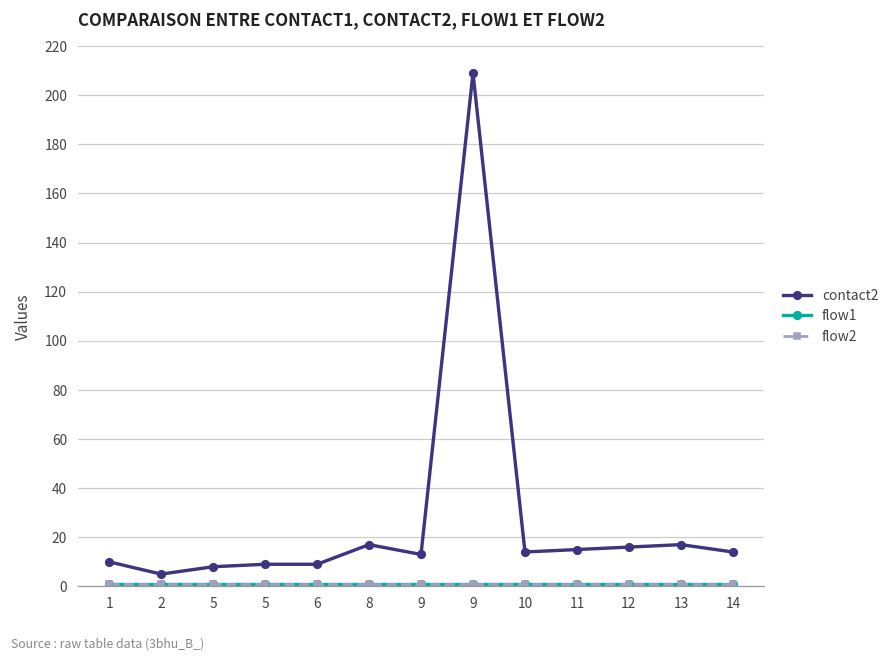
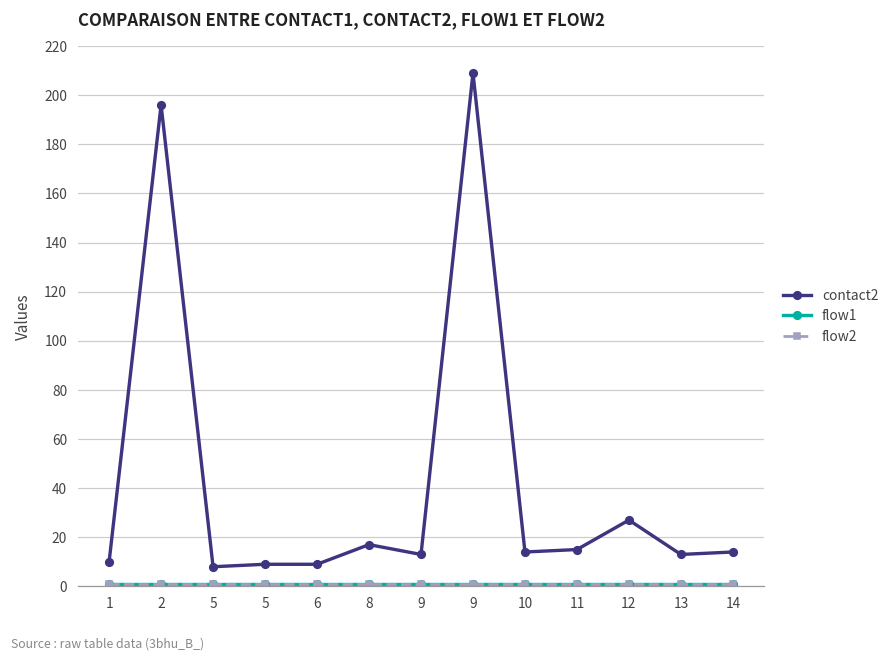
contact2, 2: 5 -> 196
contact2, 12: 16 -> 27
contact2, 13: 17 -> 13
